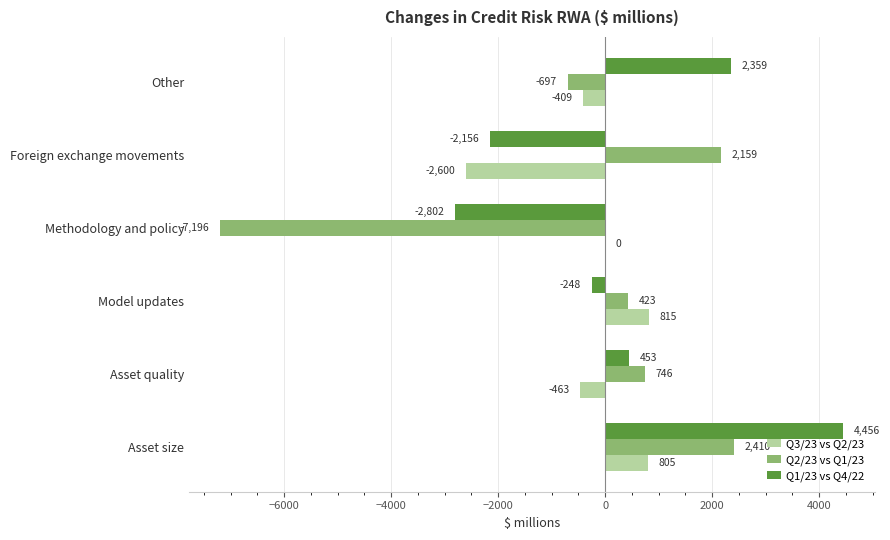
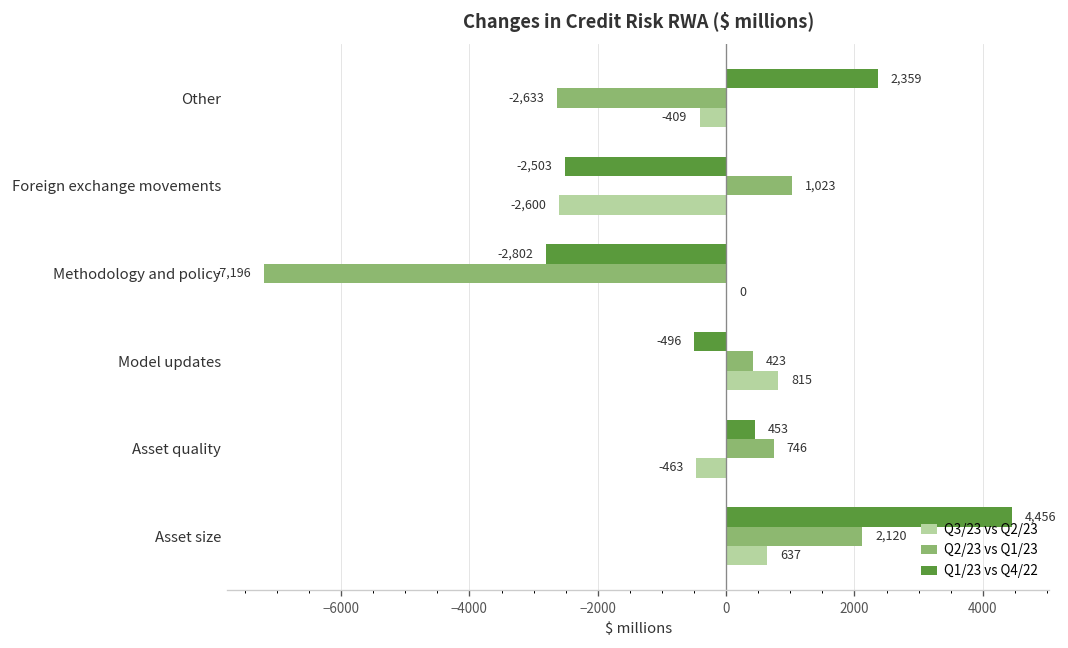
Q2/23 vs Q1/23, Other: -697 -> -2,633
Q1/23 vs Q4/22, Foreign exchange movements: -2,156 -> -2,503
Q2/23 vs Q1/23, Foreign exchange movements: 2,159 -> 1,023
Q1/23 vs Q4/22, Model updates: -248 -> -496
Q2/23 vs Q1/23, Asset size: 2,410 -> 2,120
Q3/23 vs Q2/23, Asset size: 805 -> 637
